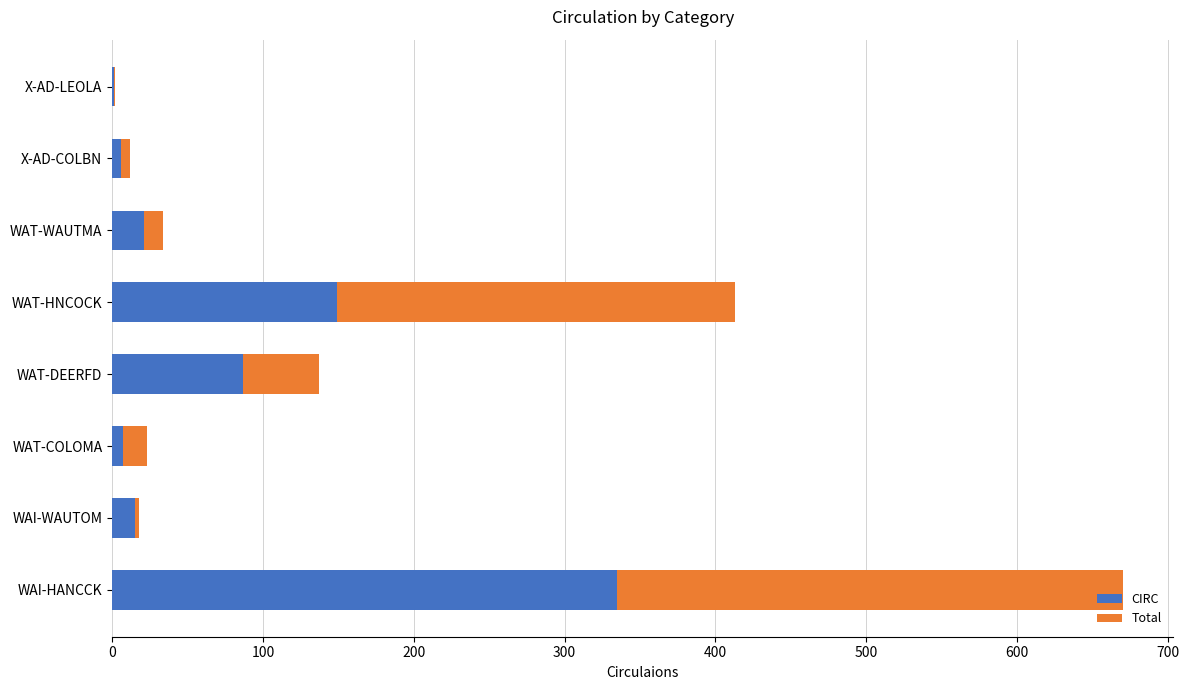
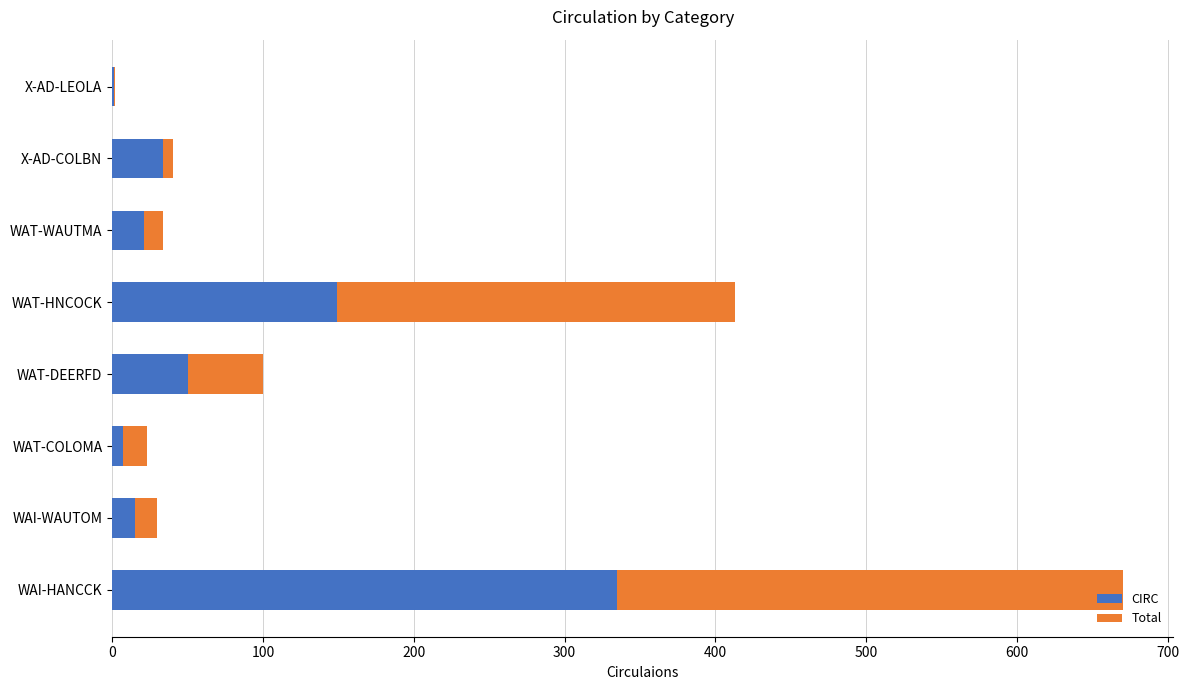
CIRC, X-AD-COLBN: 6 -> 34
CIRC, WAT-DEERFD: 87 -> 50
Total, WAI-WAUTOM: 3 -> 15
